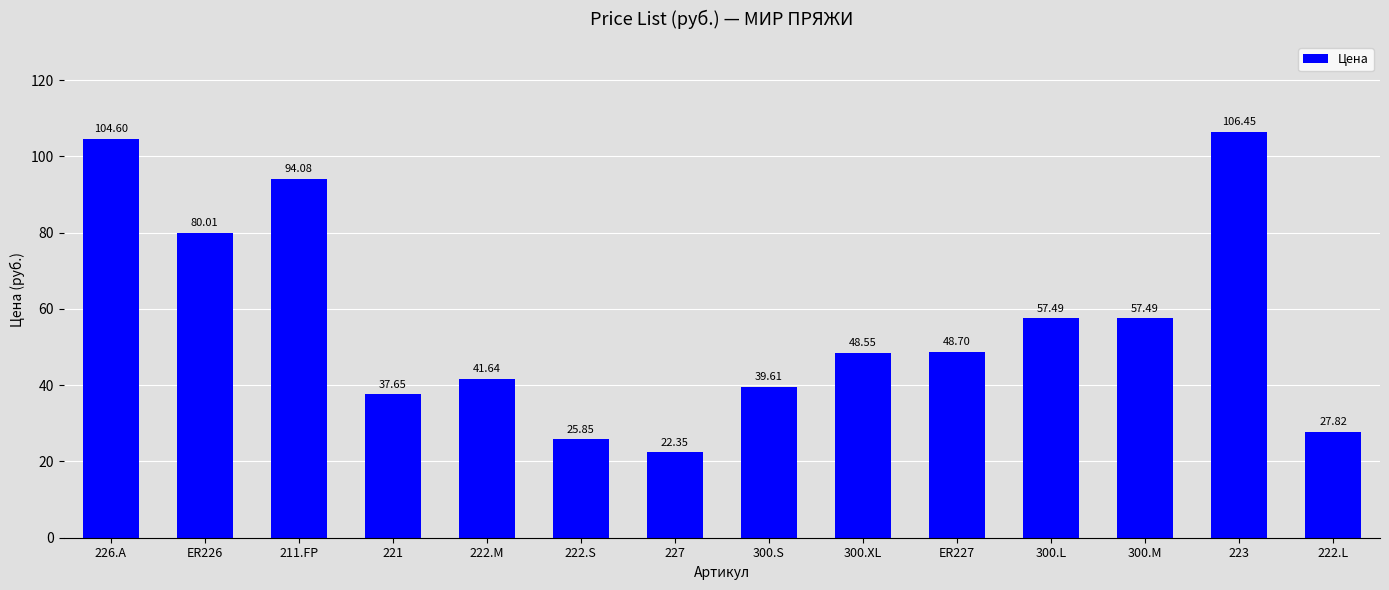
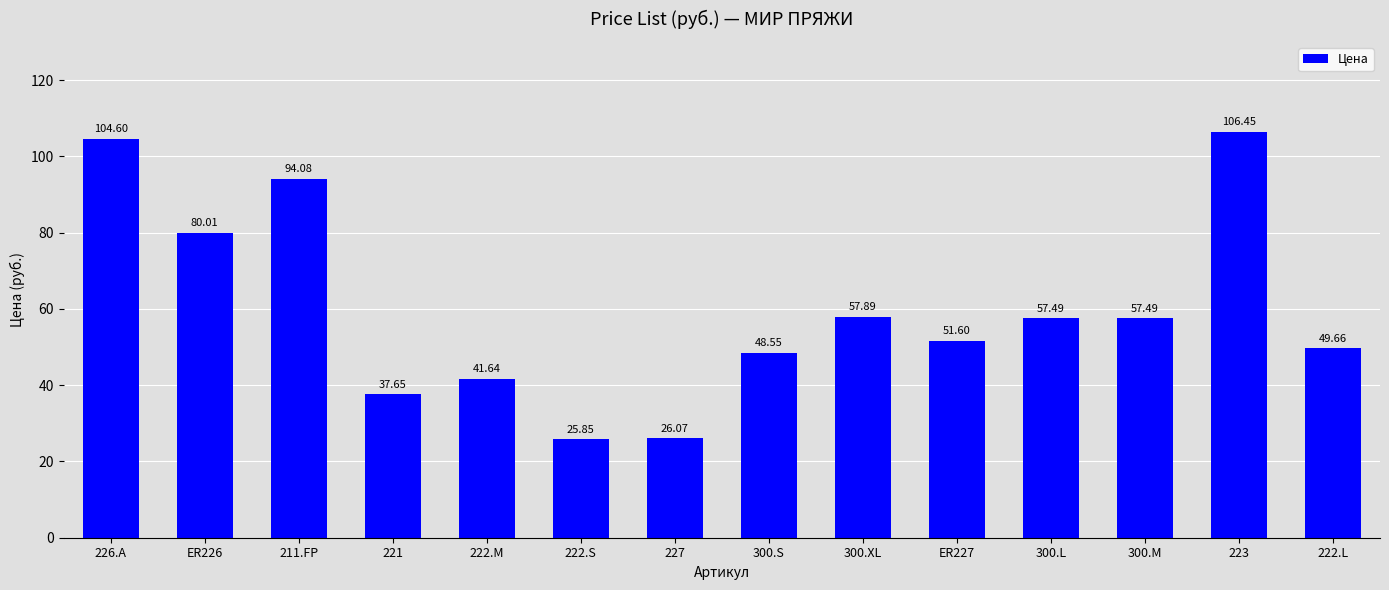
227: 22.35 -> 26.07
300.S: 39.61 -> 48.55
300.XL: 48.55 -> 57.89
ER227: 48.70 -> 51.60
222.L: 27.82 -> 49.66
